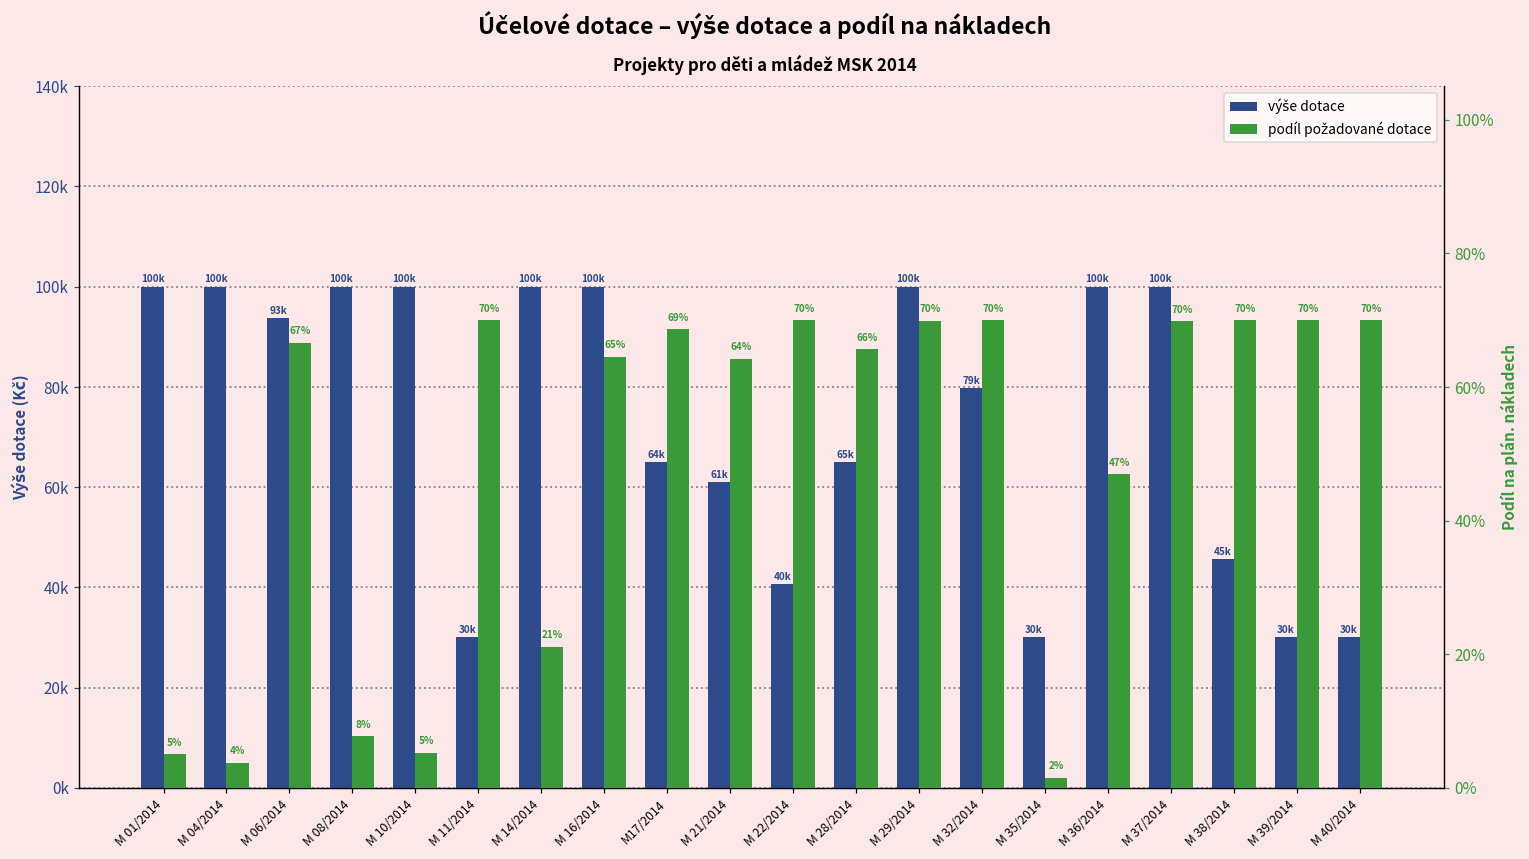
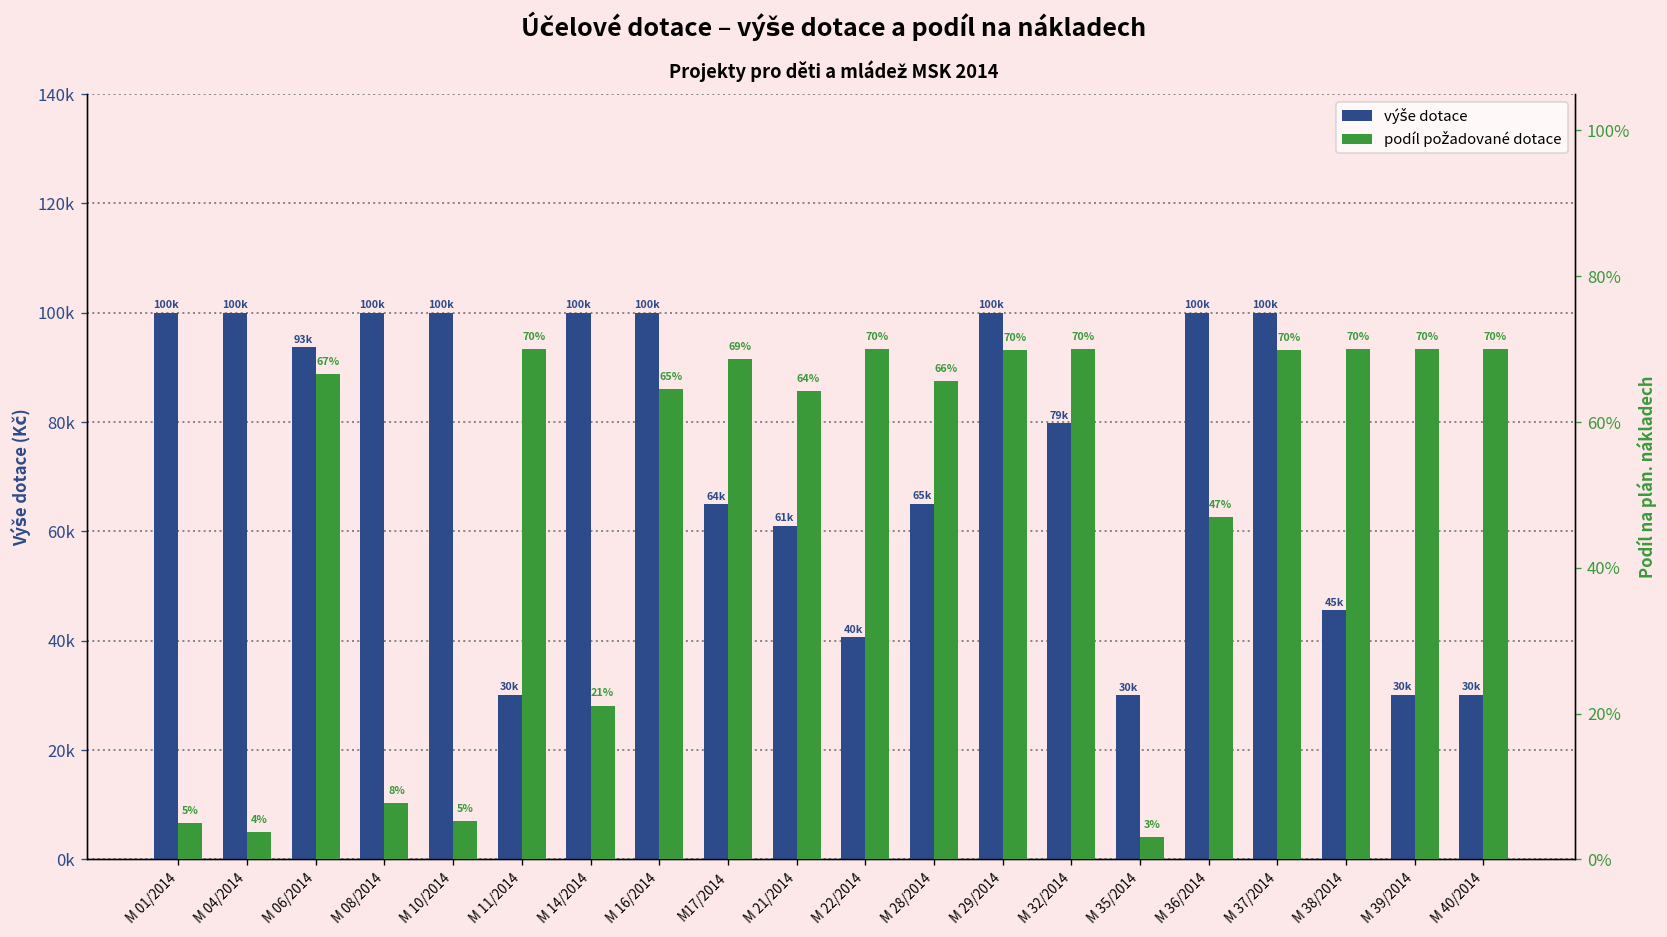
podíl požadované dotace, M 35/2014: 2% -> 3%
